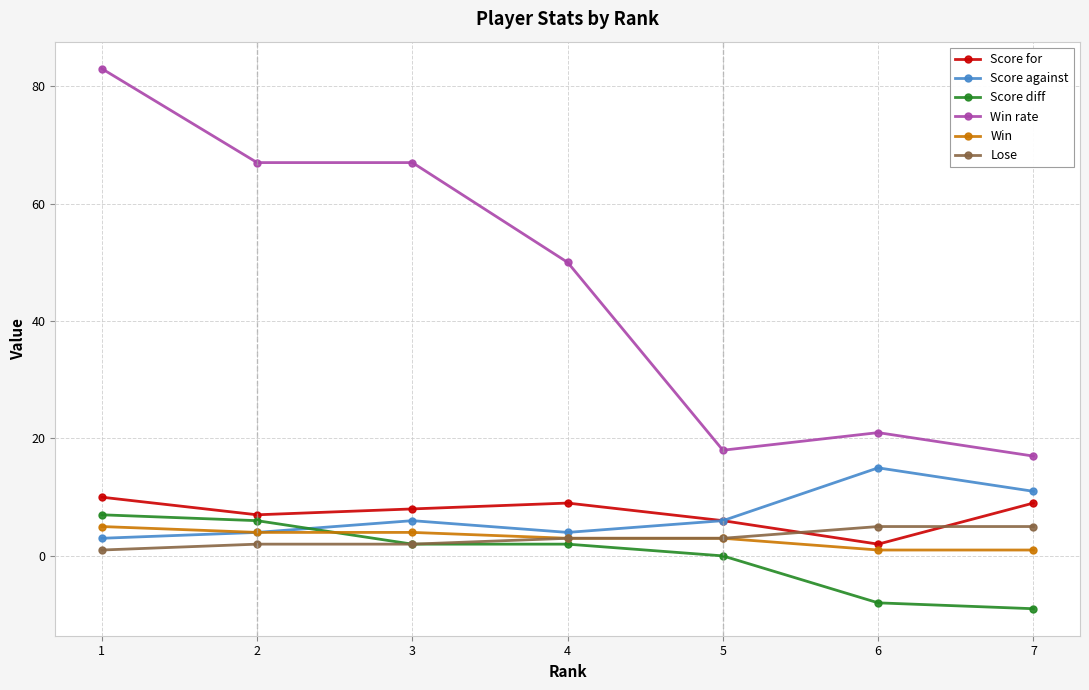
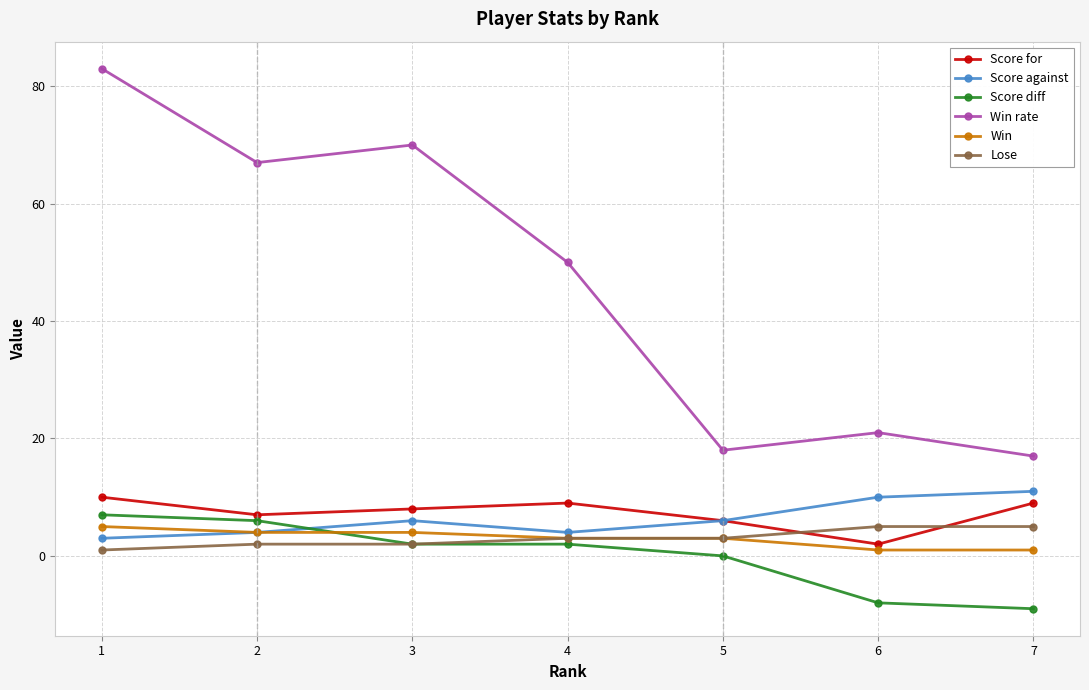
Win rate, 3: 67 -> 70
Score against, 6: 15 -> 10
